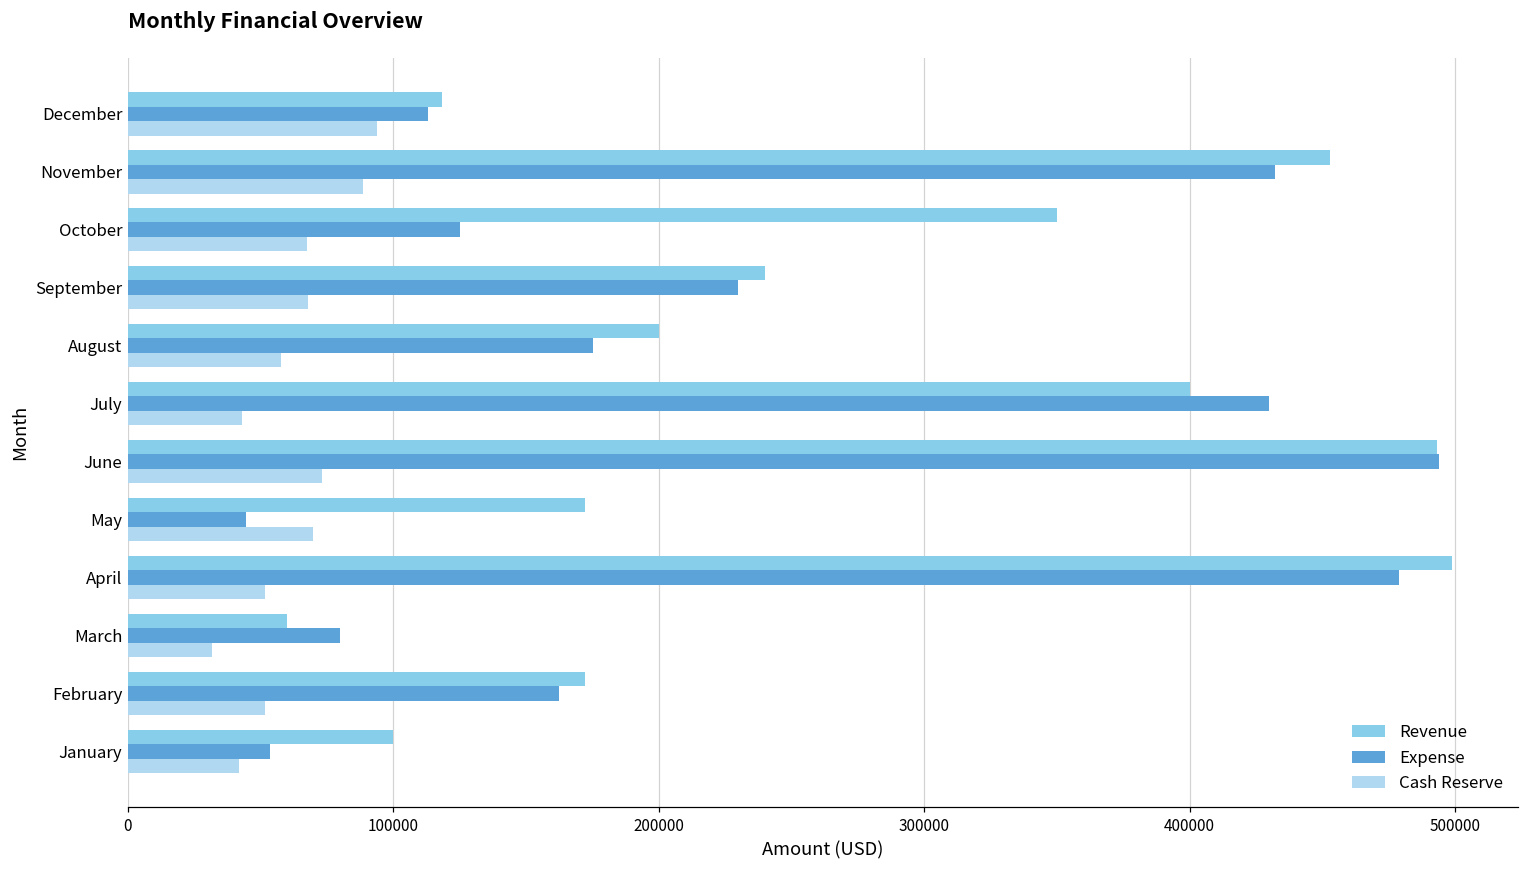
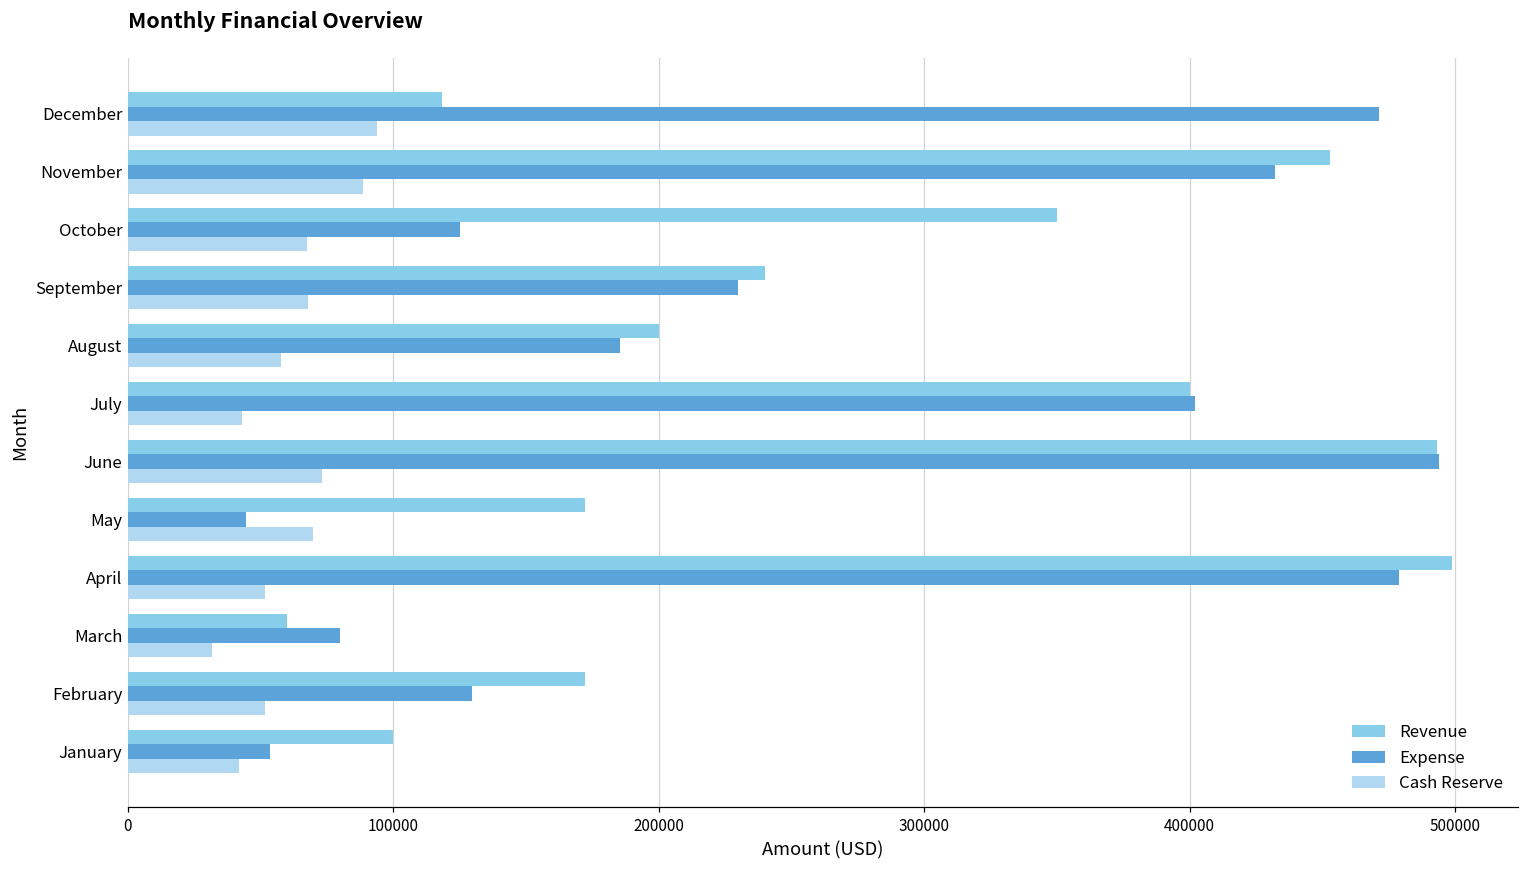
Expense, December: 113000 -> 471000
Expense, August: 175000 -> 185000
Expense, July: 430000 -> 402000
Expense, February: 162000 -> 130000
